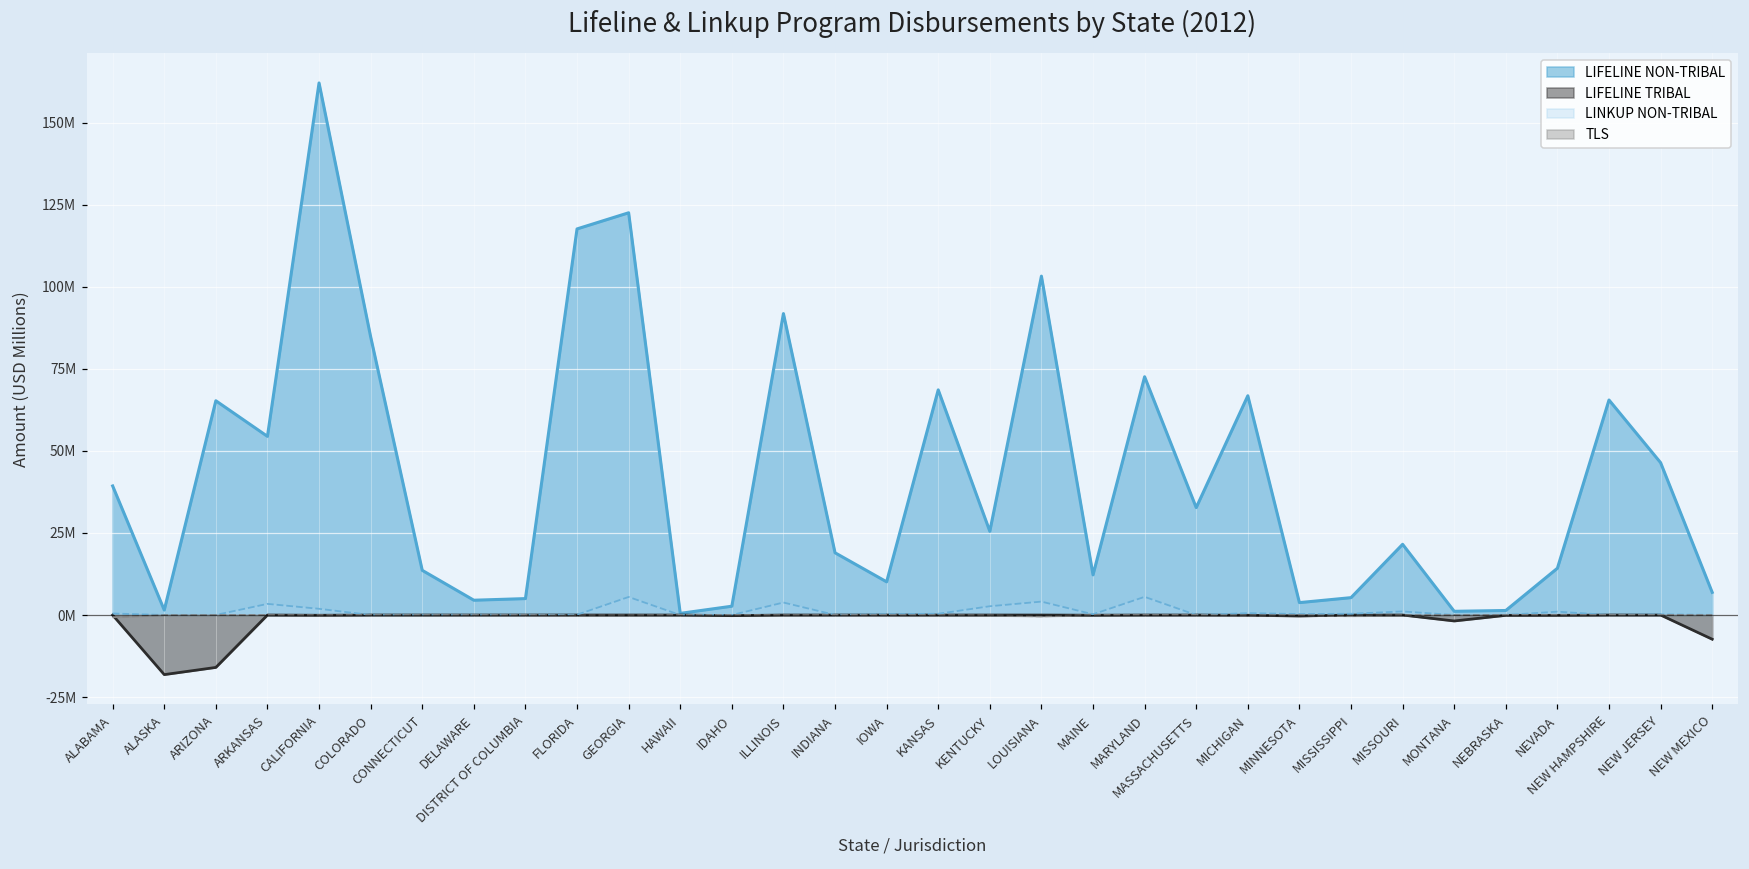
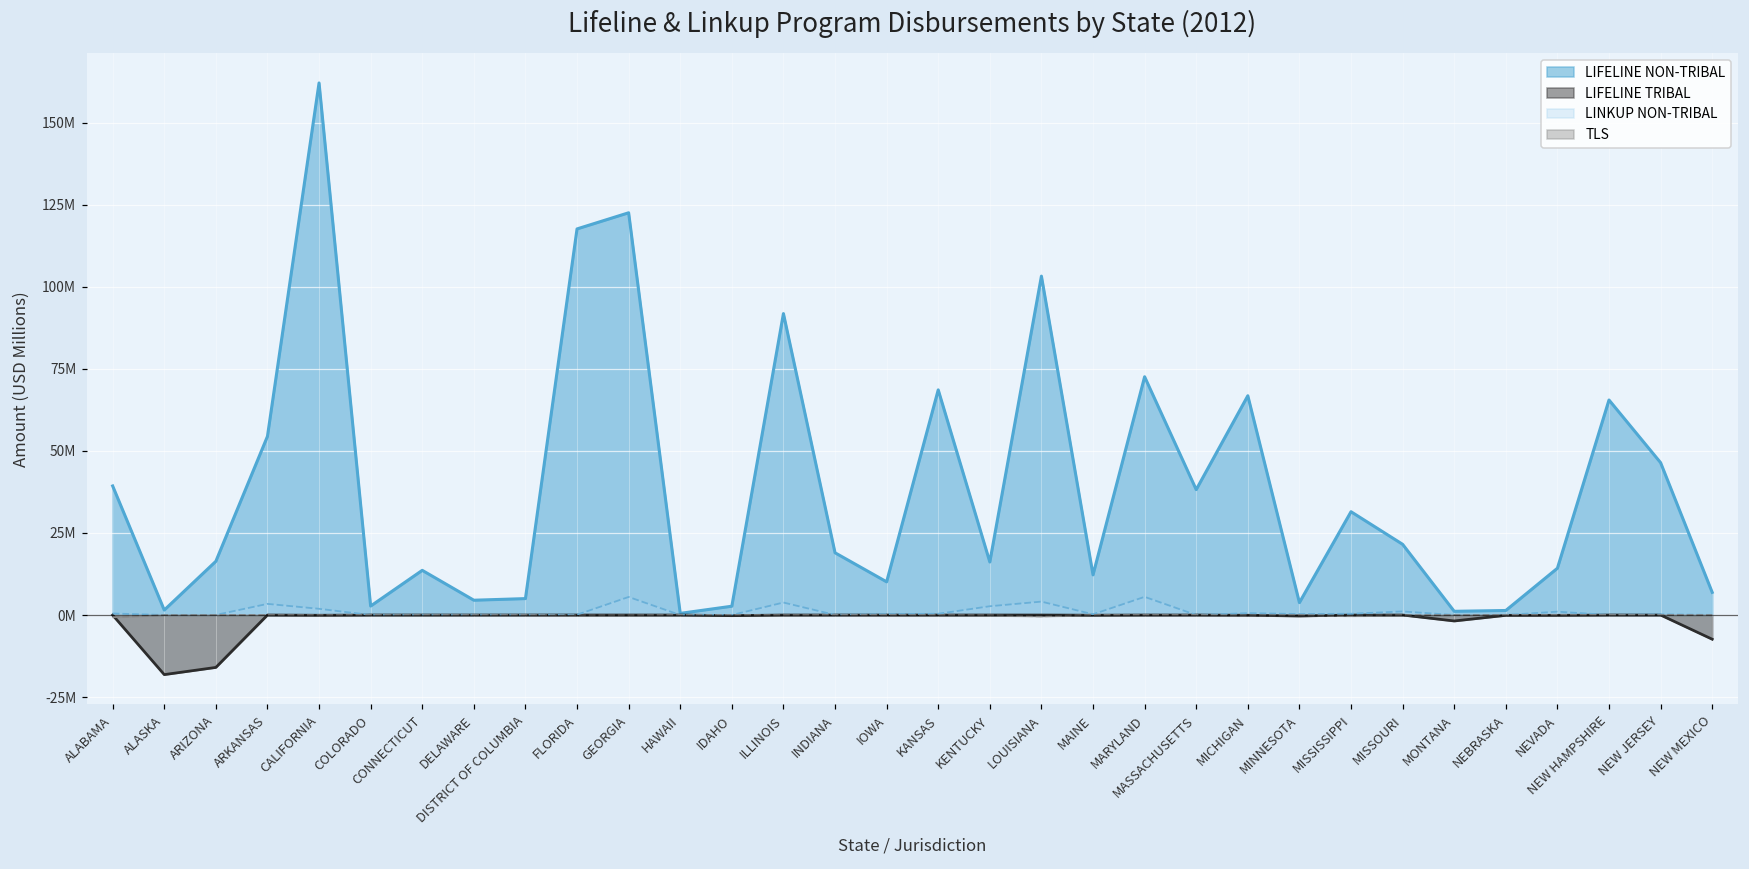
LIFELINE NON-TRIBAL, ARIZONA: 65000000 -> 16000000
LIFELINE NON-TRIBAL, COLORADO: 85000000 -> 3000000
LIFELINE NON-TRIBAL, KENTUCKY: 26000000 -> 16000000
LIFELINE NON-TRIBAL, MASSACHUSETTS: 33000000 -> 38000000
LIFELINE NON-TRIBAL, MISSISSIPPI: 5000000 -> 31000000
